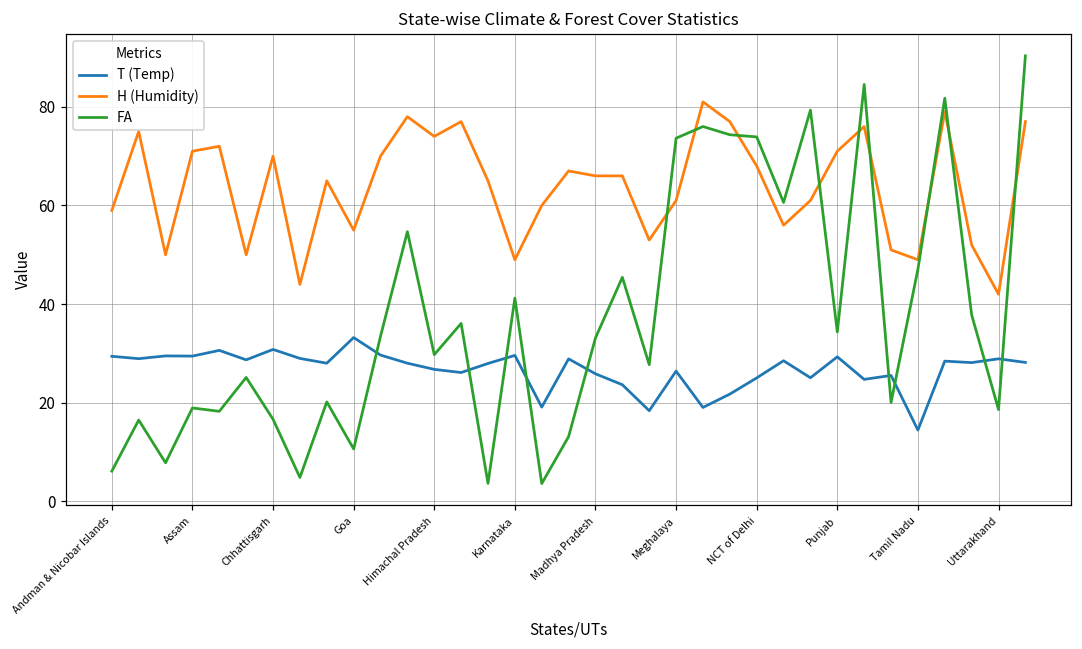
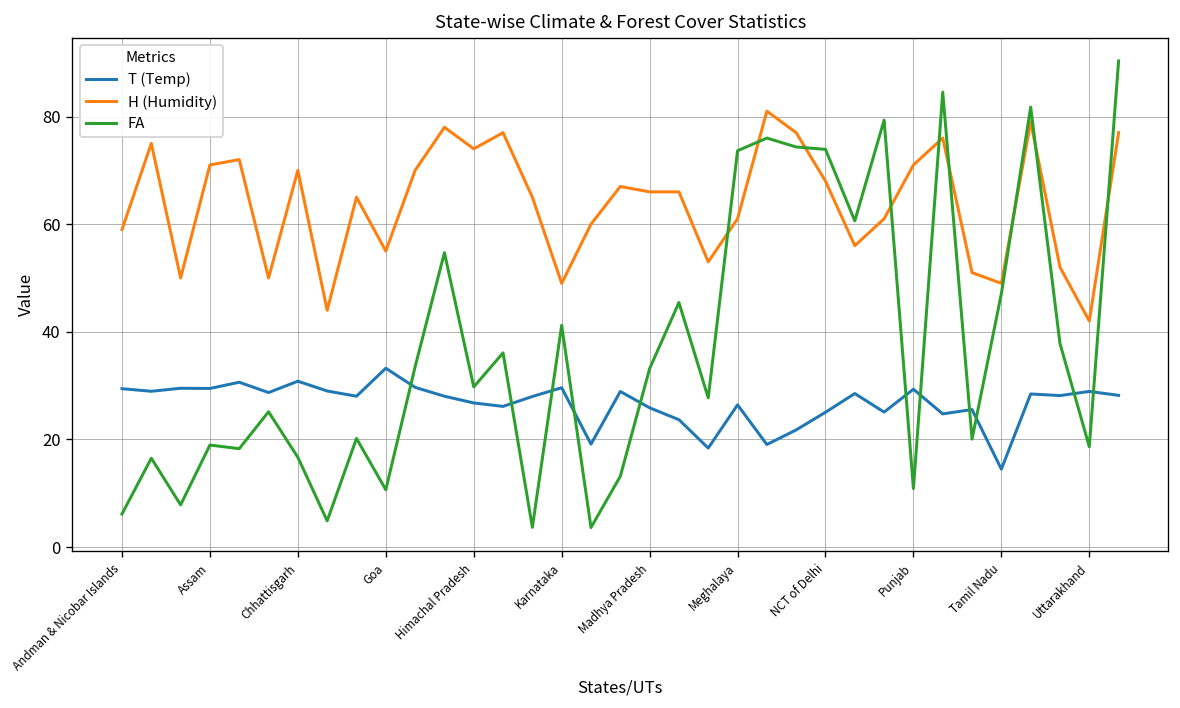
FA, Punjab: 34 -> 11
